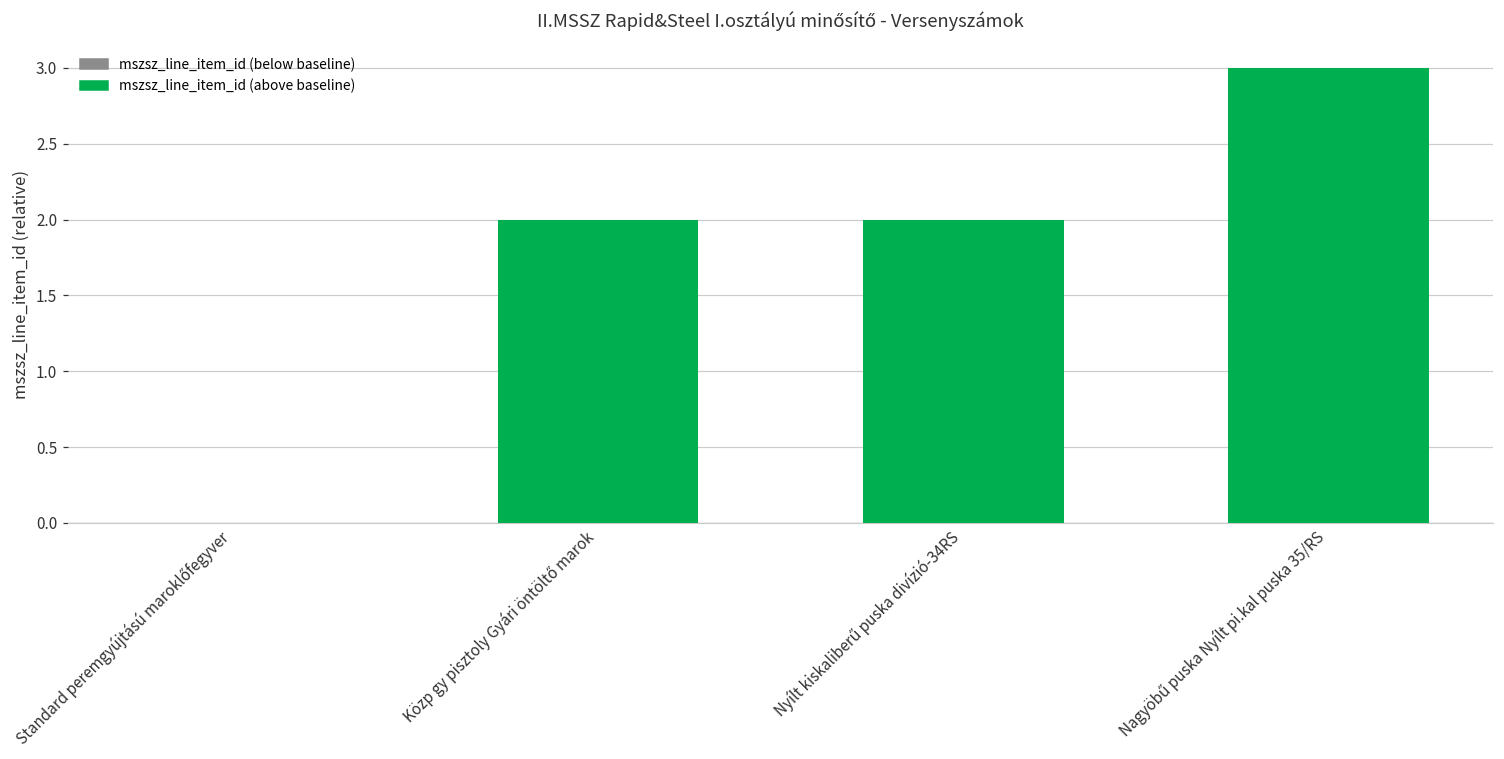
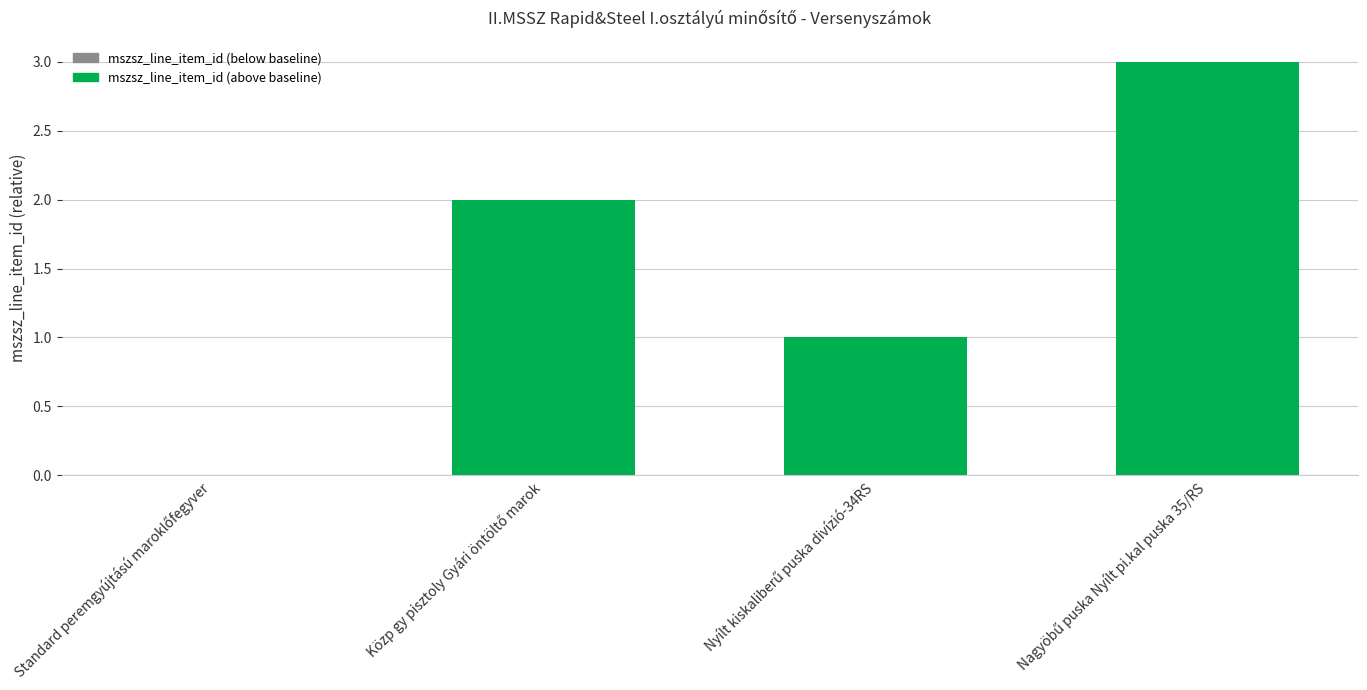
Nyílt kiskaliberű puska divízió-34RS: 2.00 -> 1.00
